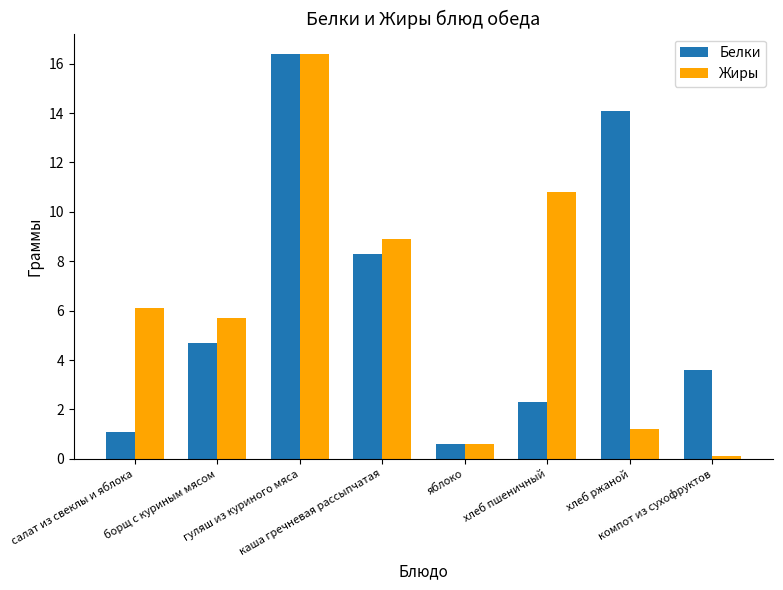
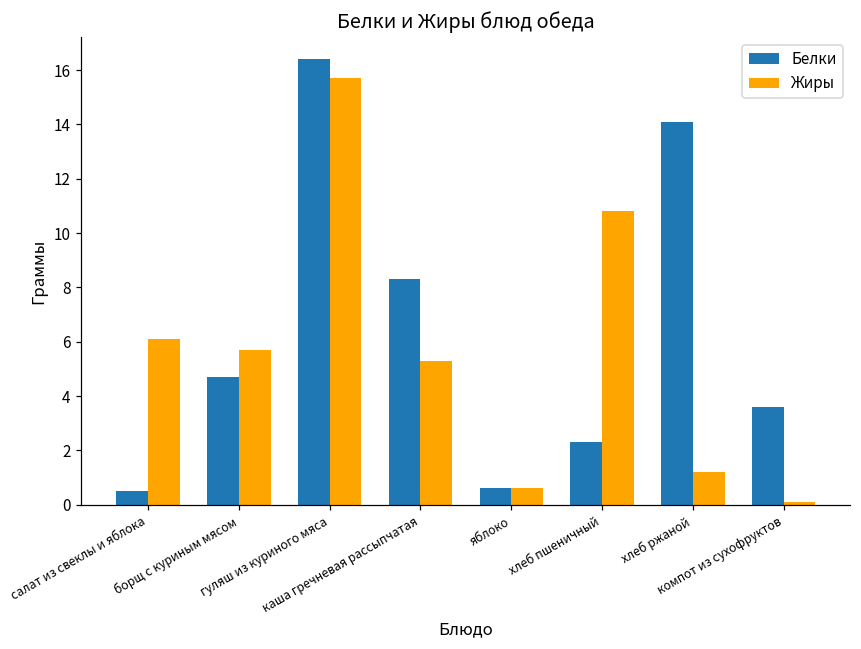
Белки, салат из свеклы и яблока: 1.1 -> 0.5
Жиры, гуляш из куриного мяса: 16.4 -> 15.7
Жиры, каша гречневая рассыпчатая: 8.9 -> 5.3
